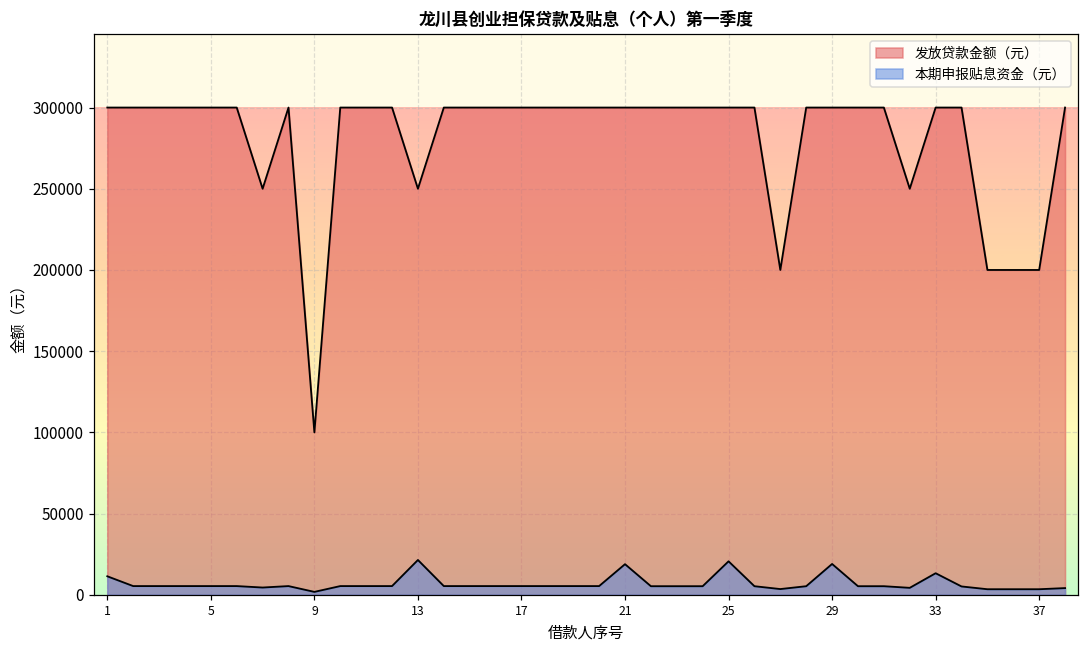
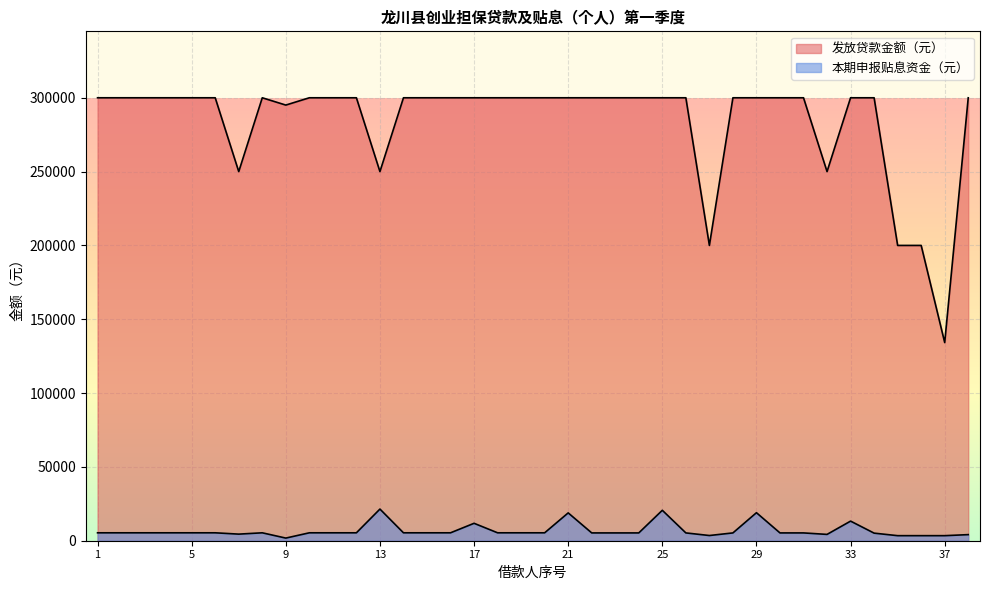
本期申报贴息资金（元）, 1: 11000 -> 5000
发放贷款金额（元）, 9: 100000 -> 295000
本期申报贴息资金（元）, 17: 5000 -> 12000
发放贷款金额（元）, 37: 200000 -> 134000
